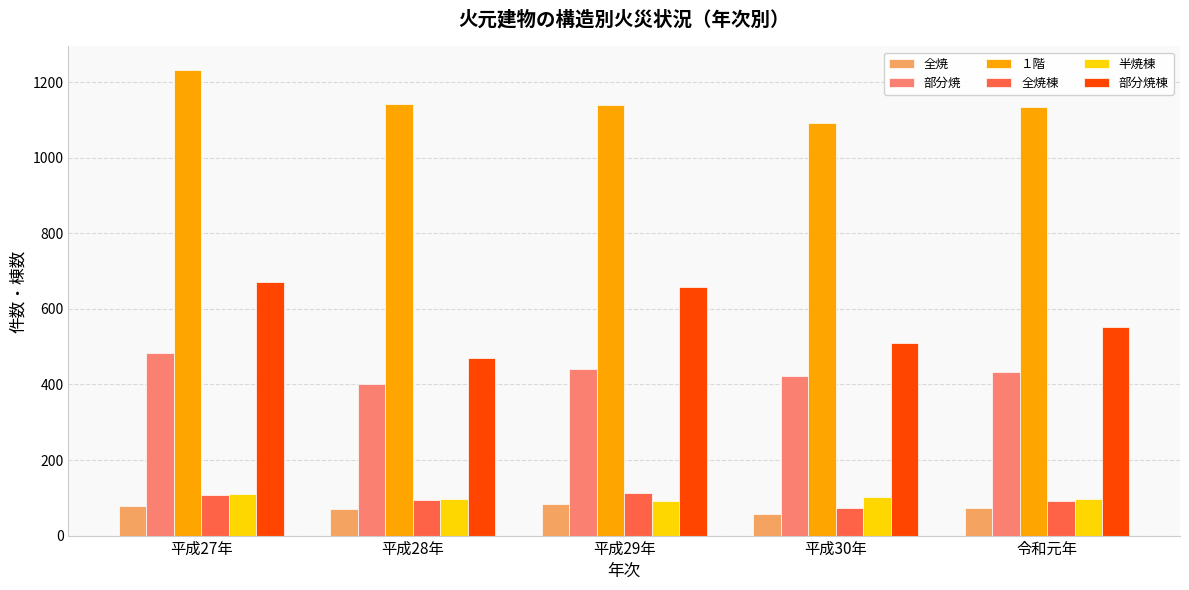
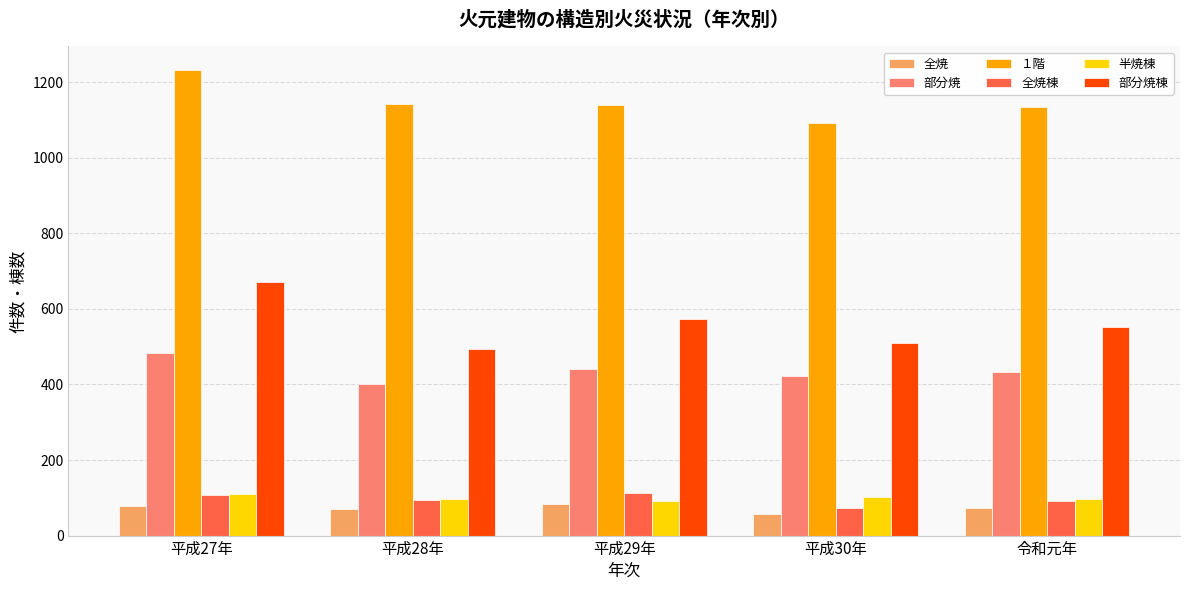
部分焼棟, 平成28年: 470 -> 490
部分焼棟, 平成29年: 660 -> 570
